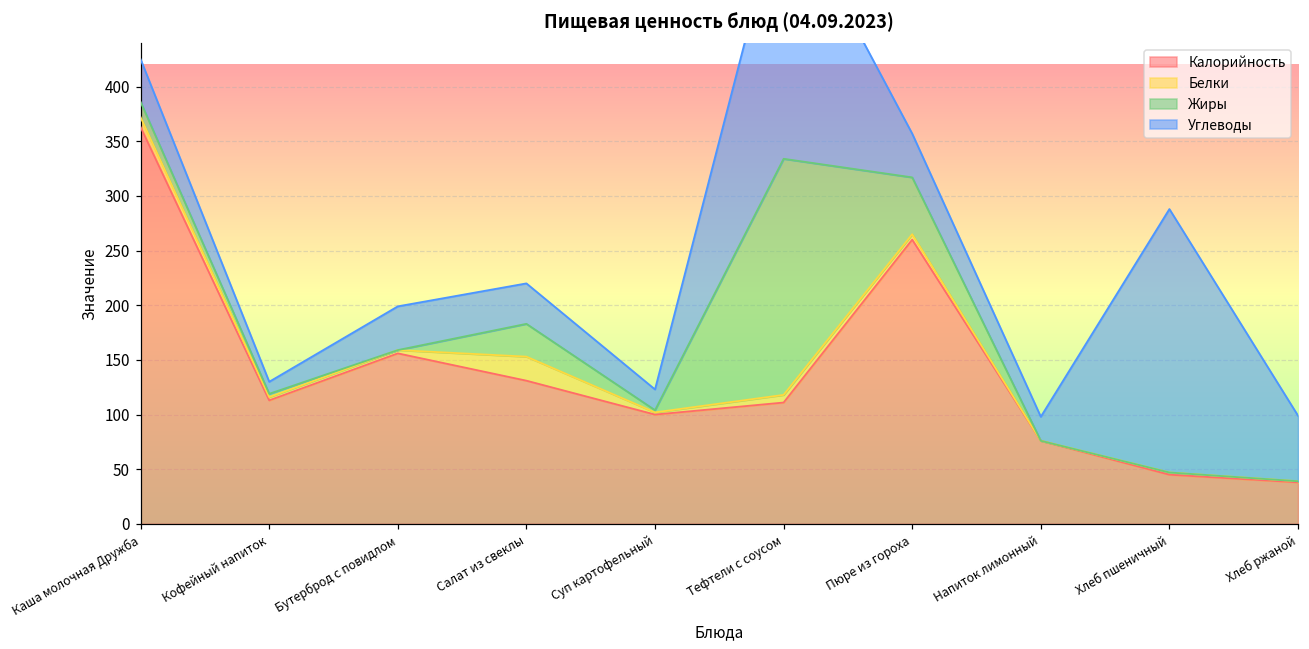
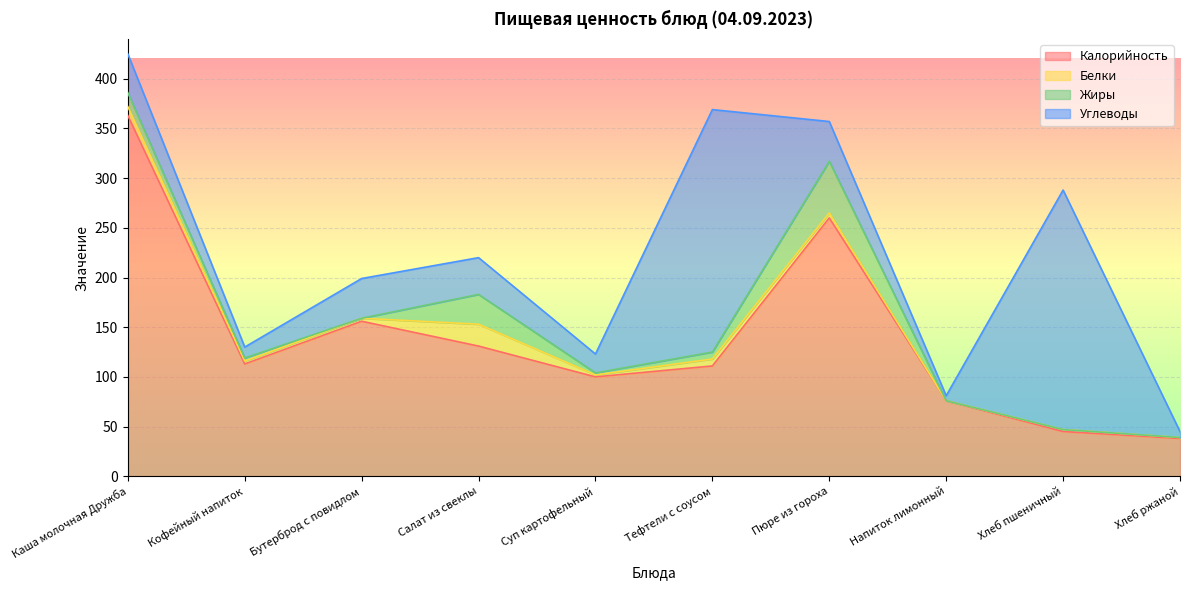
Жиры, Тефтели с соусом: 220 -> 10
Углеводы, Напиток лимонный: 20 -> 10
Углеводы, Хлеб ржаной: 60 -> 10
